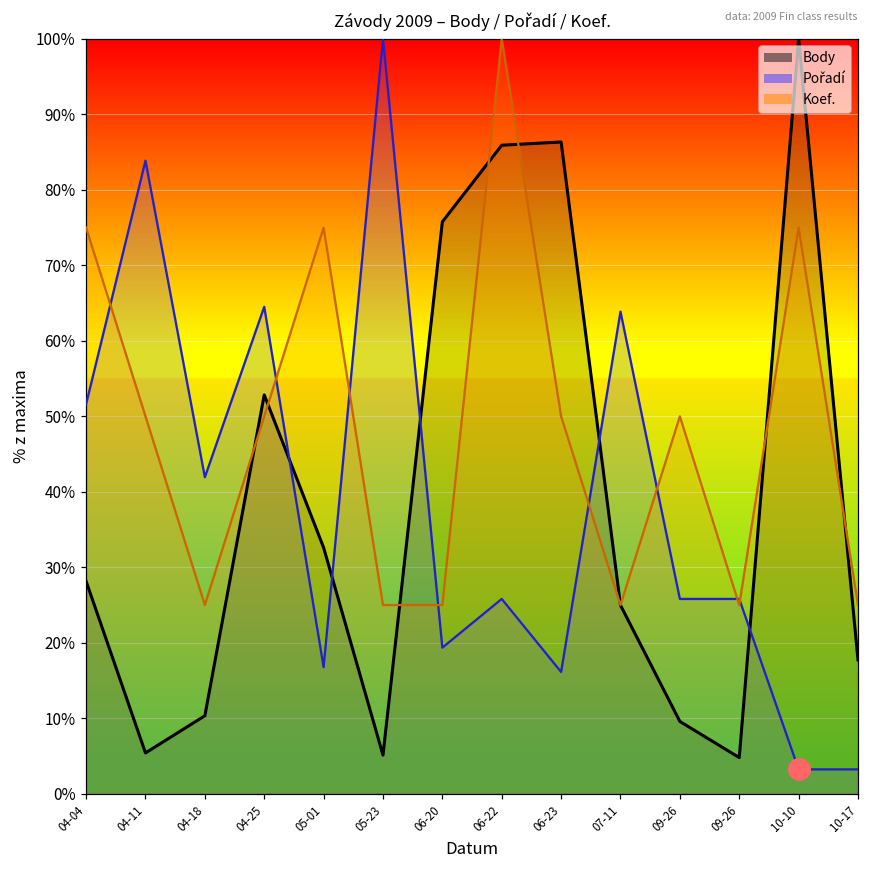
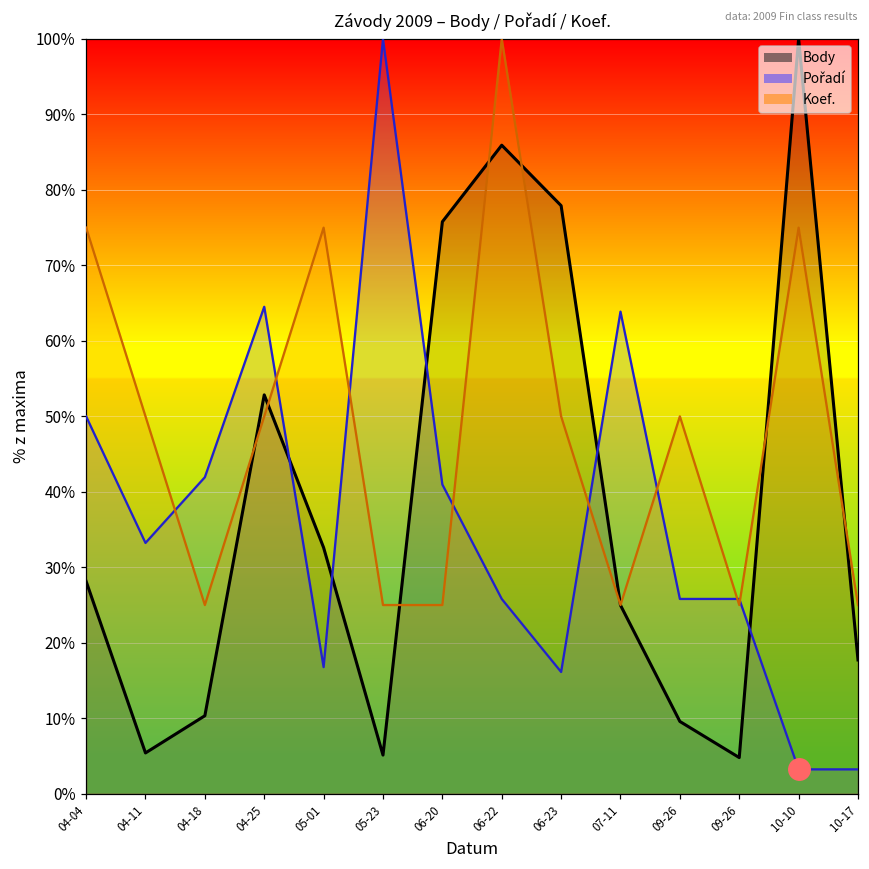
Pořadí, 04-04: 52% -> 50%
Pořadí, 04-11: 84% -> 33%
Pořadí, 06-20: 19% -> 41%
Body, 06-23: 86% -> 78%
